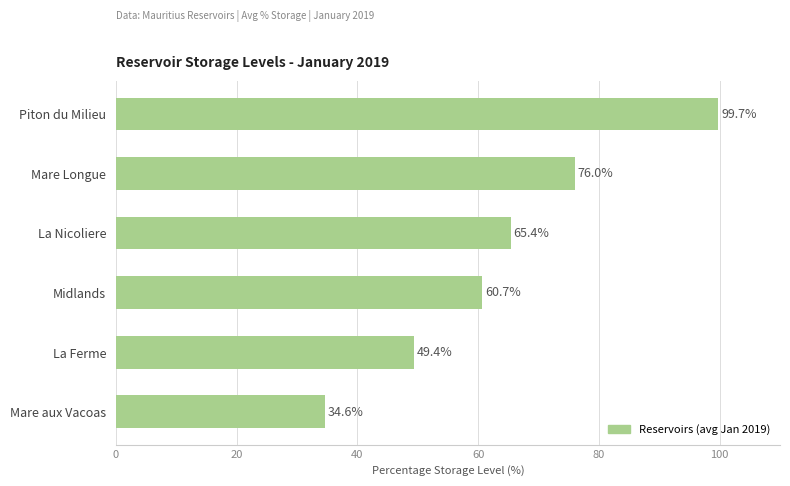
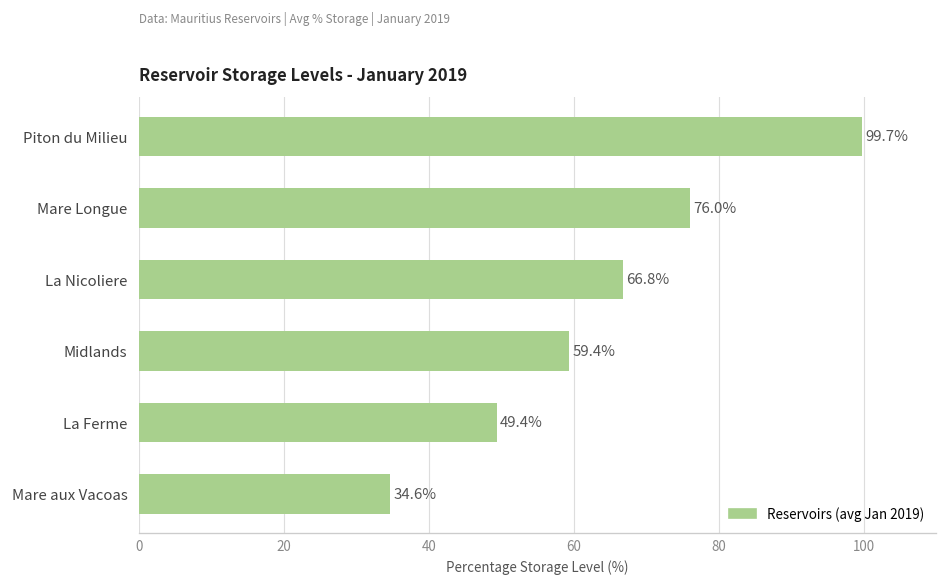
La Nicoliere: 65.4% -> 66.8%
Midlands: 60.7% -> 59.4%
